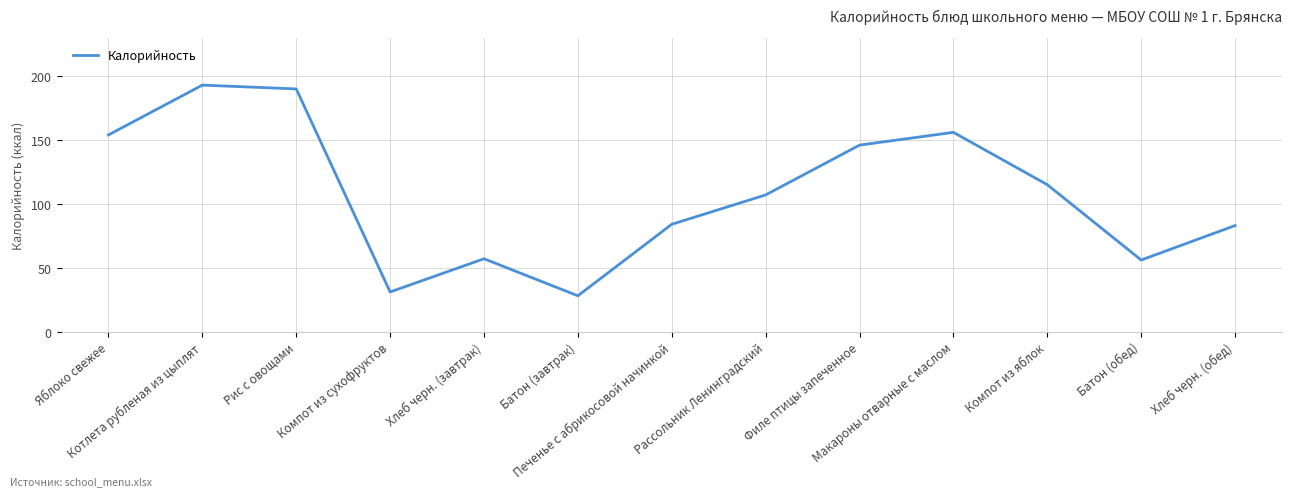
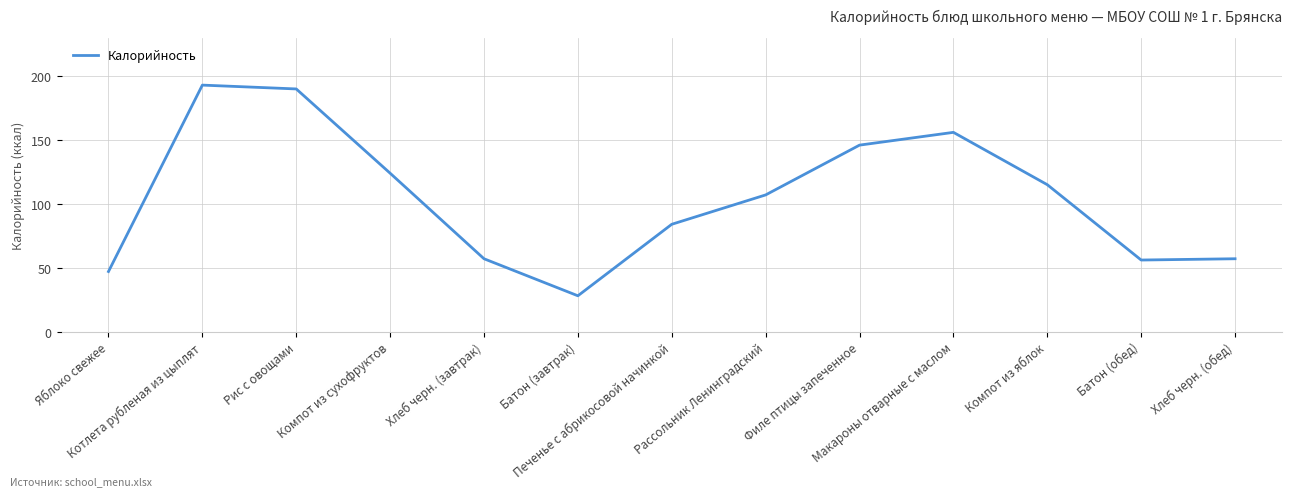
Яблоко свежее: 154 -> 47
Компот из сухофруктов: 31 -> 124
Хлеб черн. (обед): 83 -> 57
